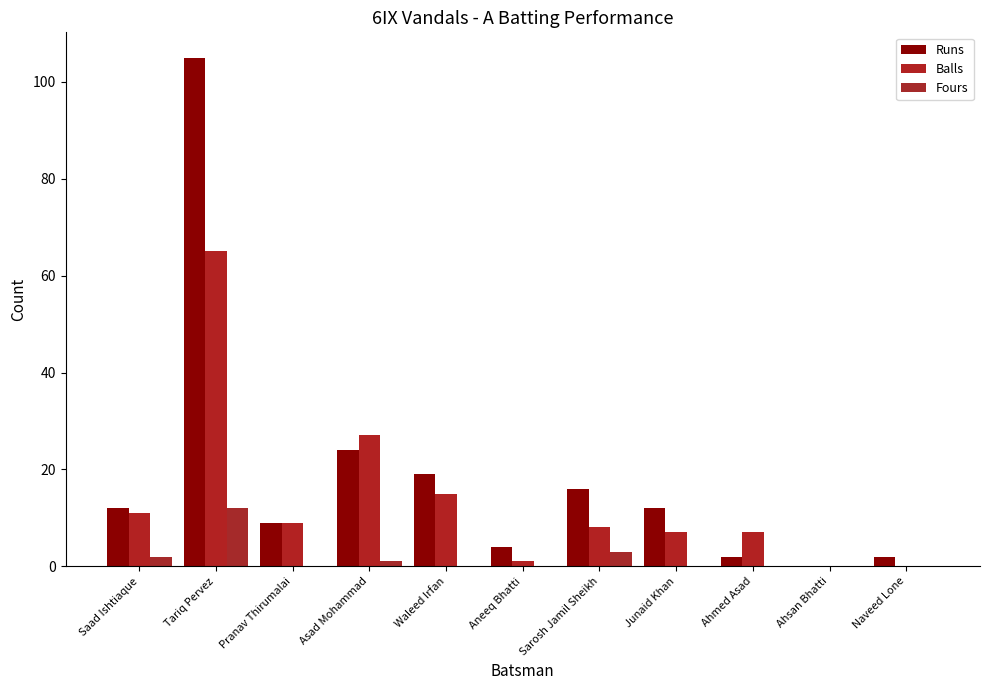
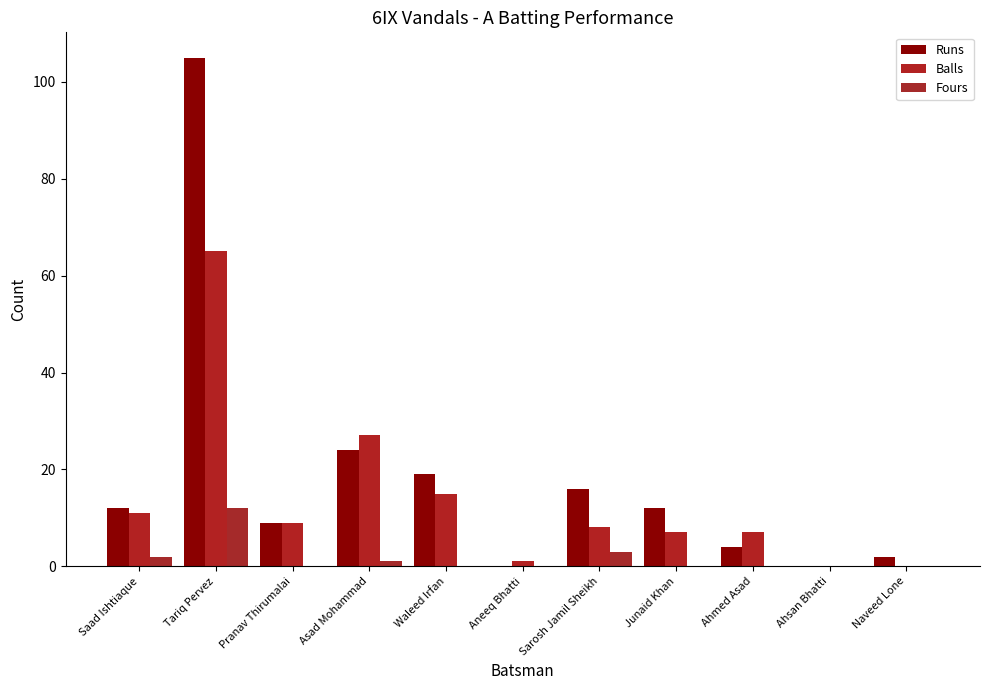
Runs, Aneeq Bhatti: 4 -> 0
Runs, Ahmed Asad: 2 -> 4
